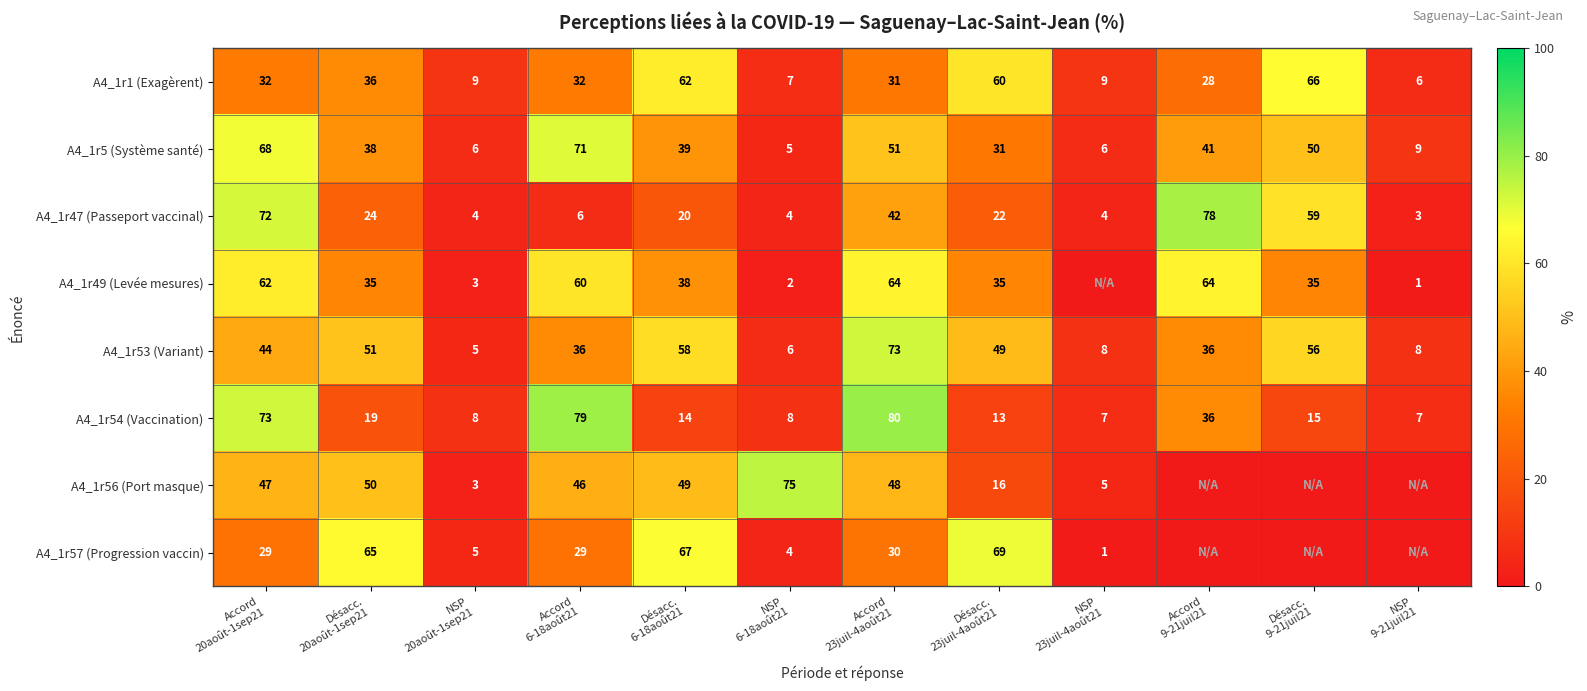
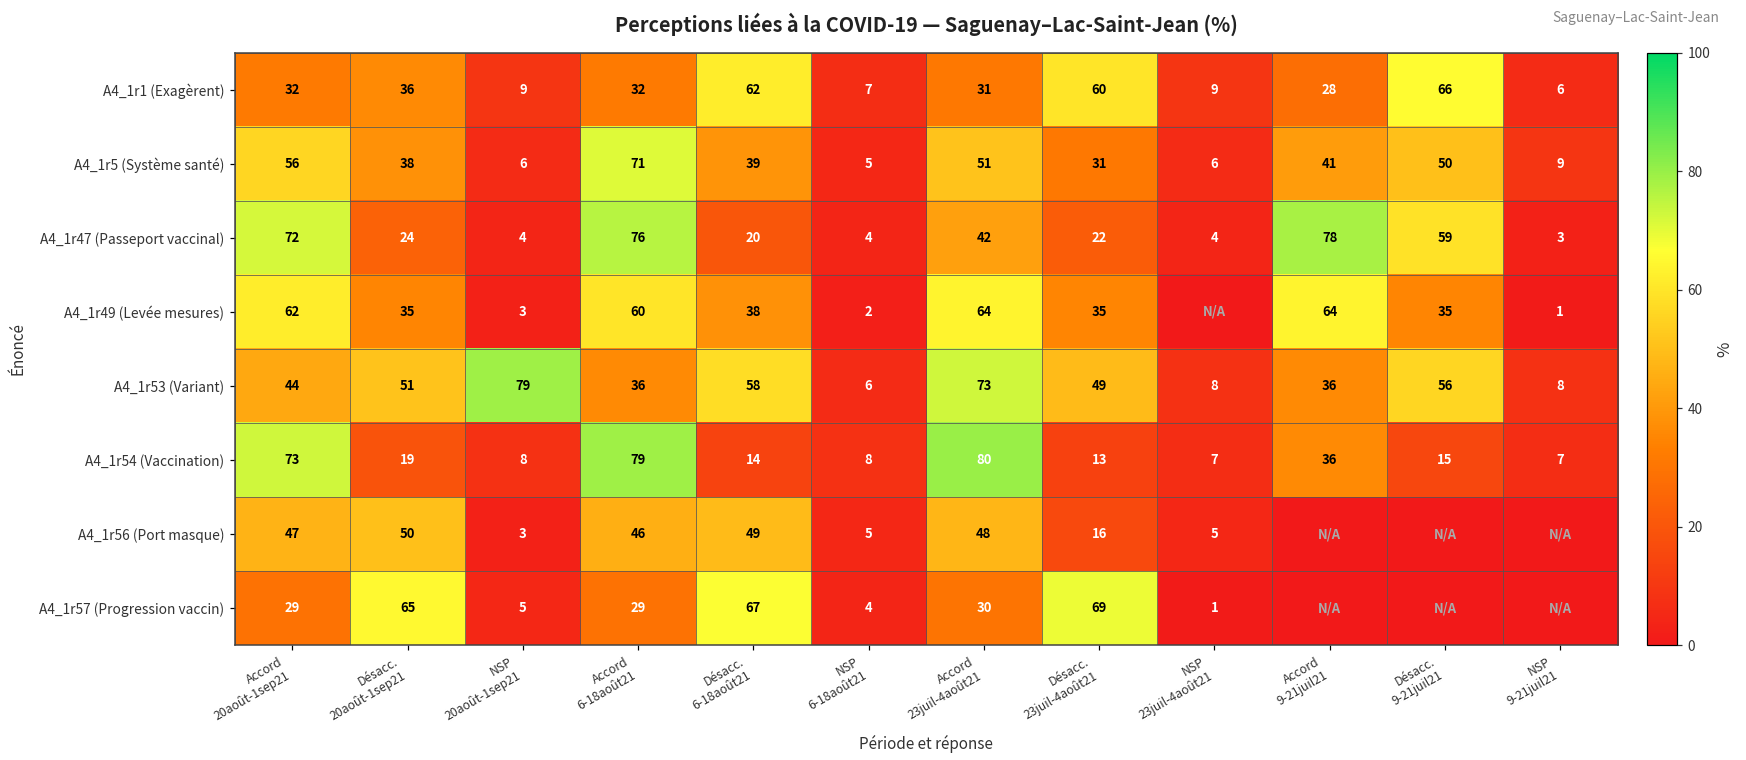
A4_1r5 (Système santé), Accord 20août-1sep21: 68 -> 56
A4_1r47 (Passeport vaccinal), Accord 6-18août21: 6 -> 76
A4_1r53 (Variant), NSP 20août-1sep21: 5 -> 79
A4_1r56 (Port masque), NSP 6-18août21: 75 -> 5
